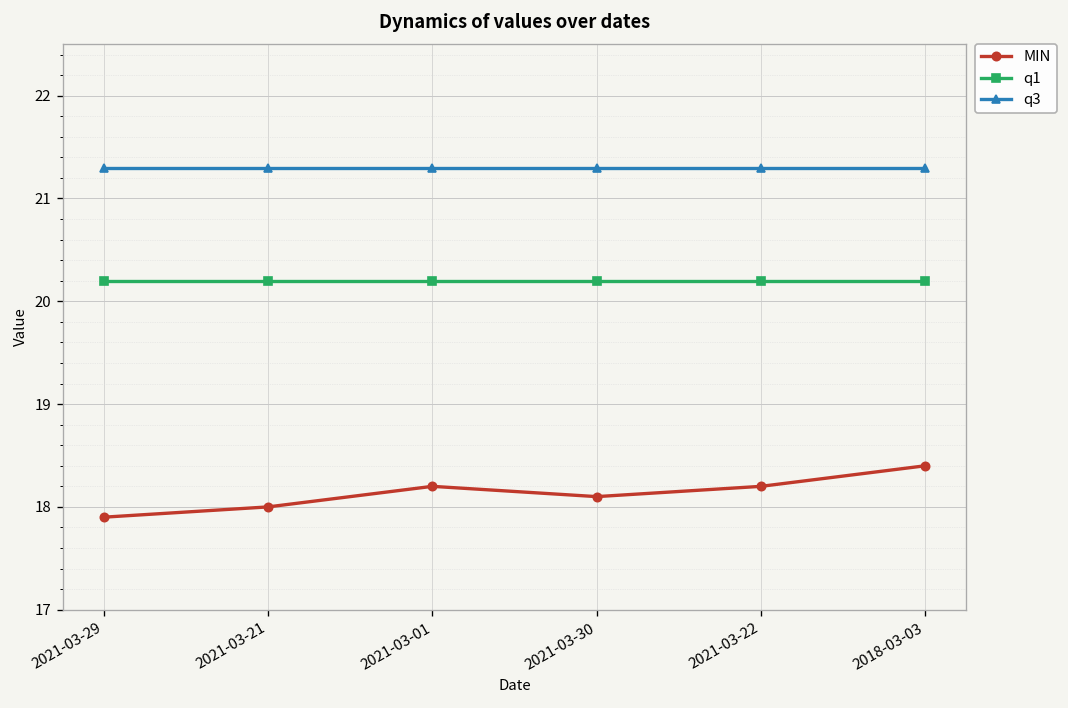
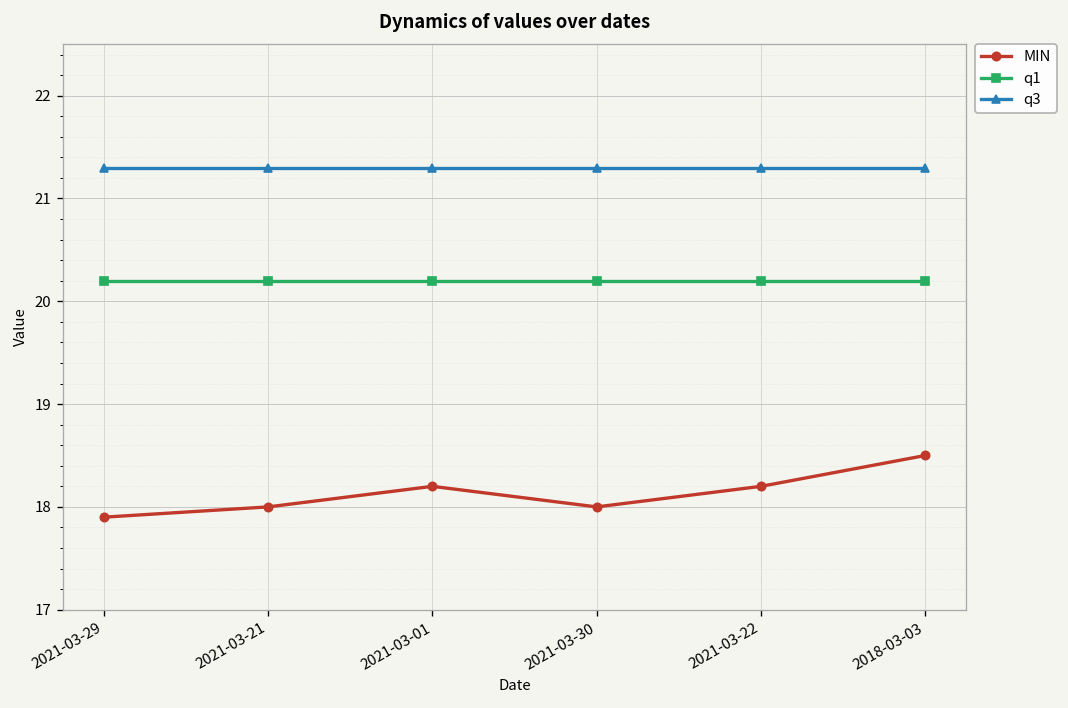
MIN, 2021-03-30: 18.1 -> 18.0
MIN, 2018-03-03: 18.4 -> 18.5
